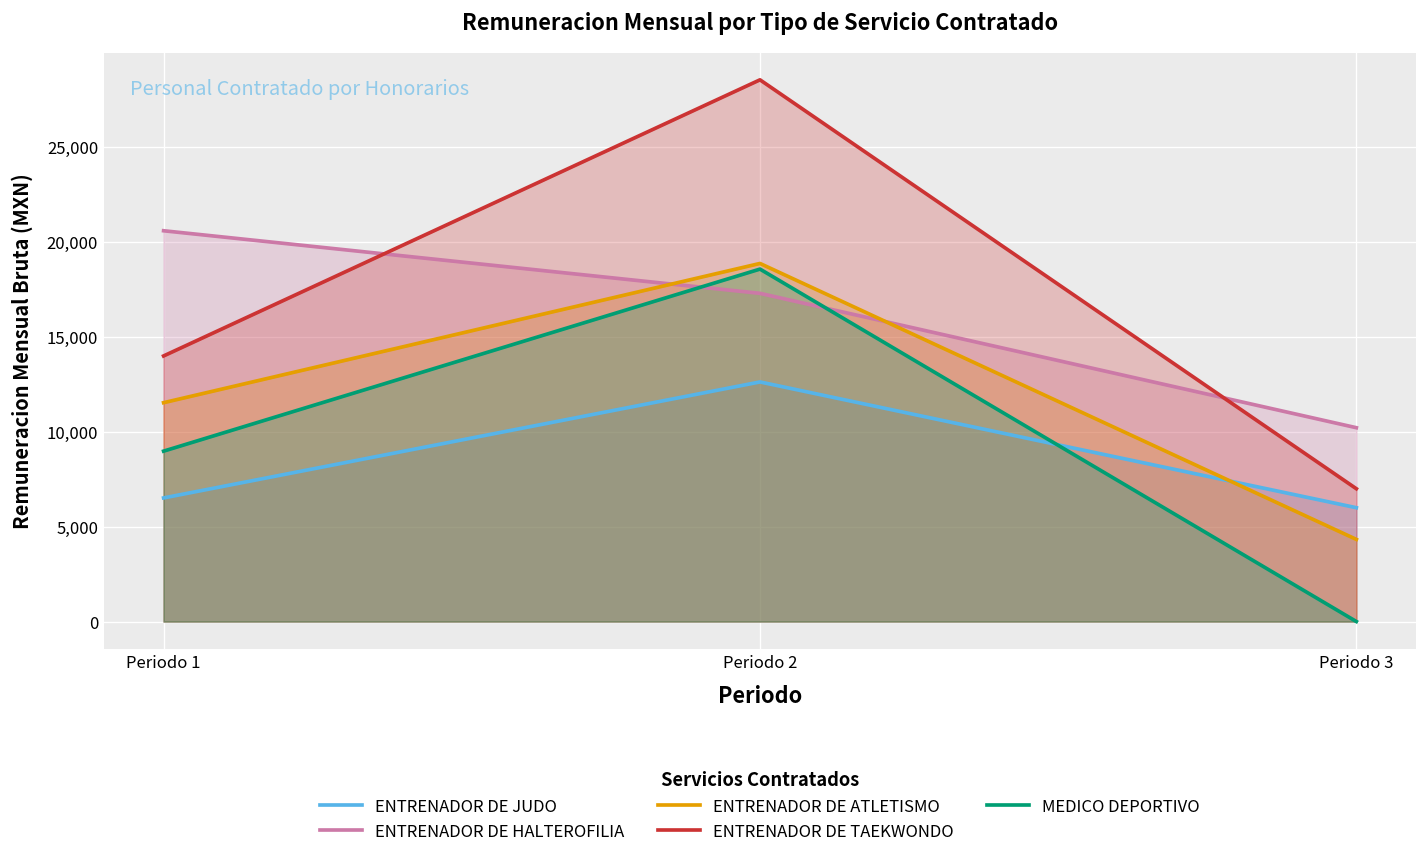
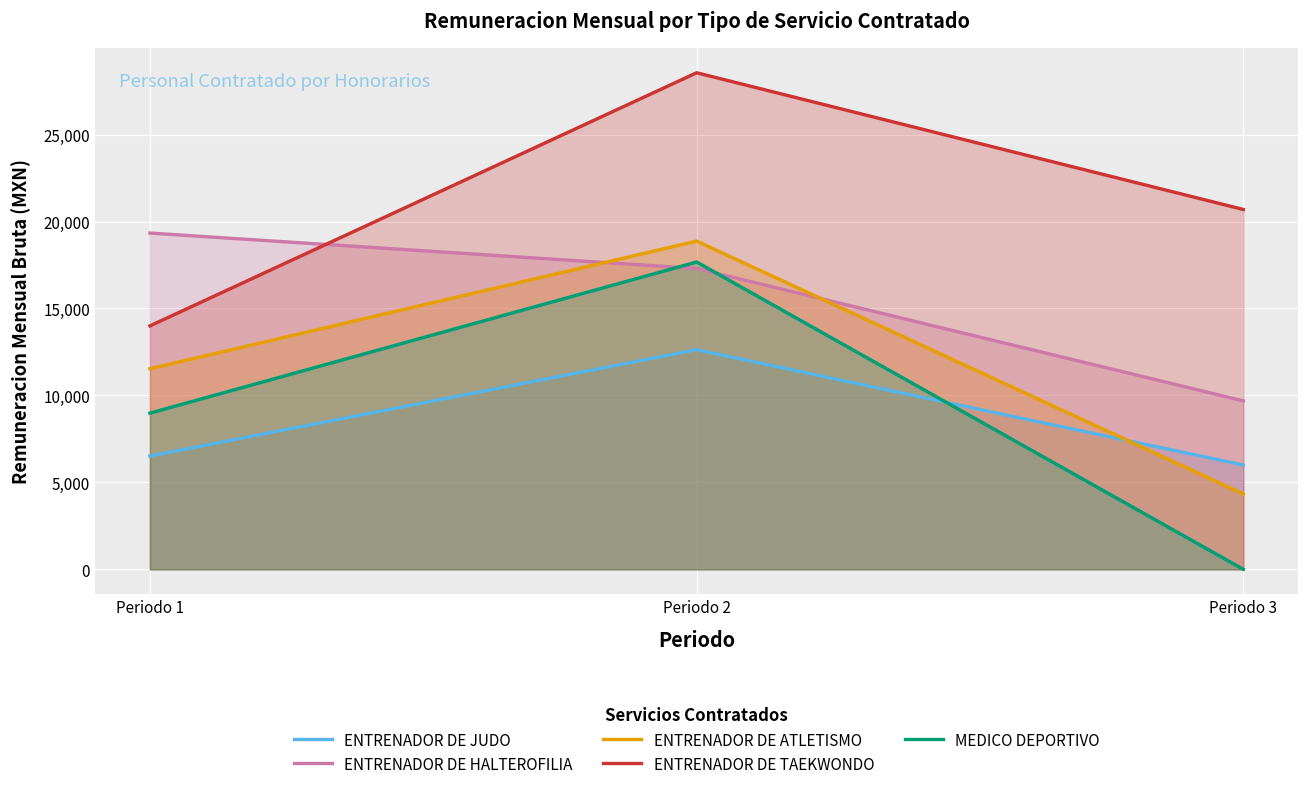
ENTRENADOR DE HALTEROFILIA, Periodo 1: 20,600 -> 19,300
MEDICO DEPORTIVO, Periodo 2: 18,600 -> 17,700
ENTRENADOR DE HALTEROFILIA, Periodo 3: 10,200 -> 9,700
ENTRENADOR DE TAEKWONDO, Periodo 3: 7,000 -> 20,700
